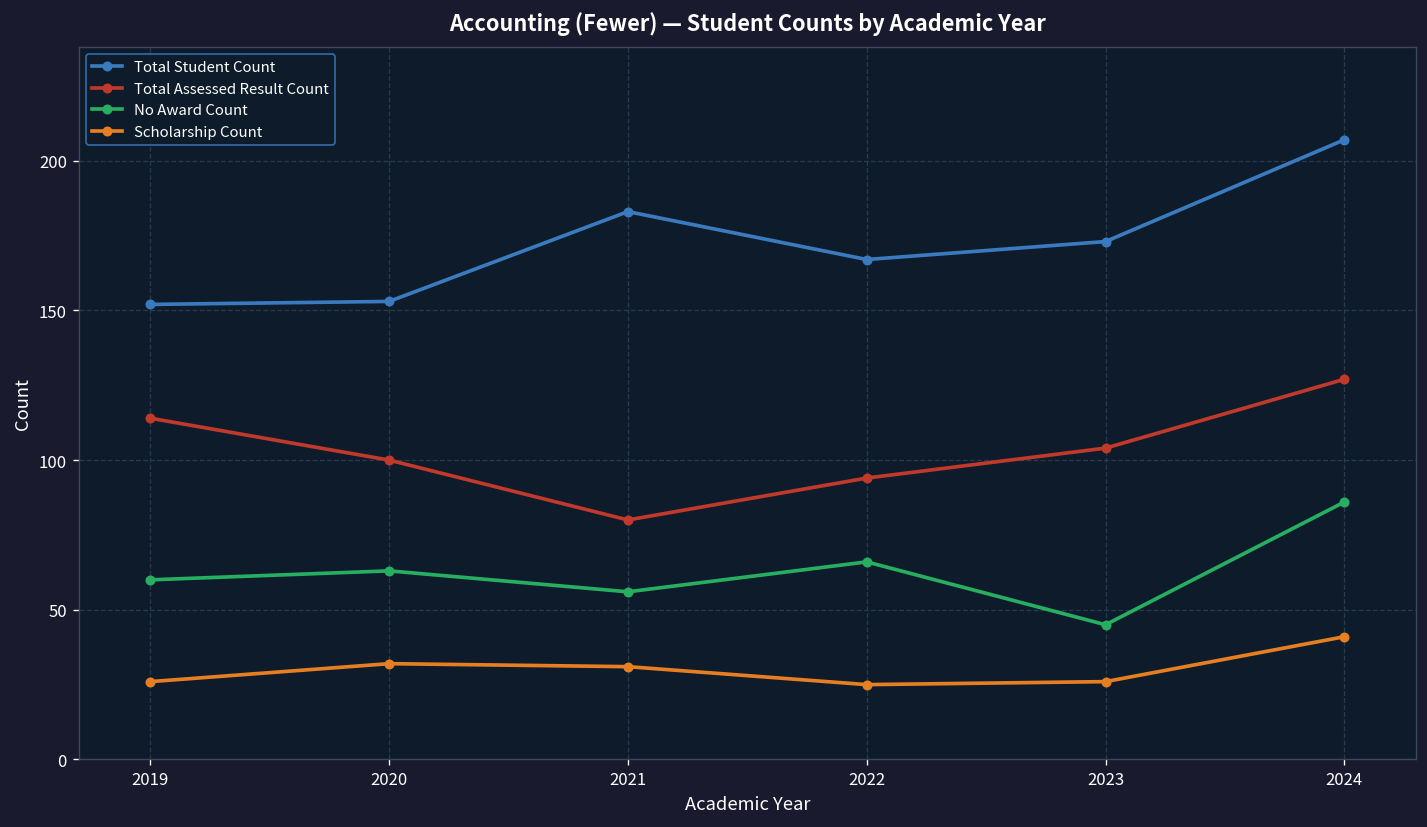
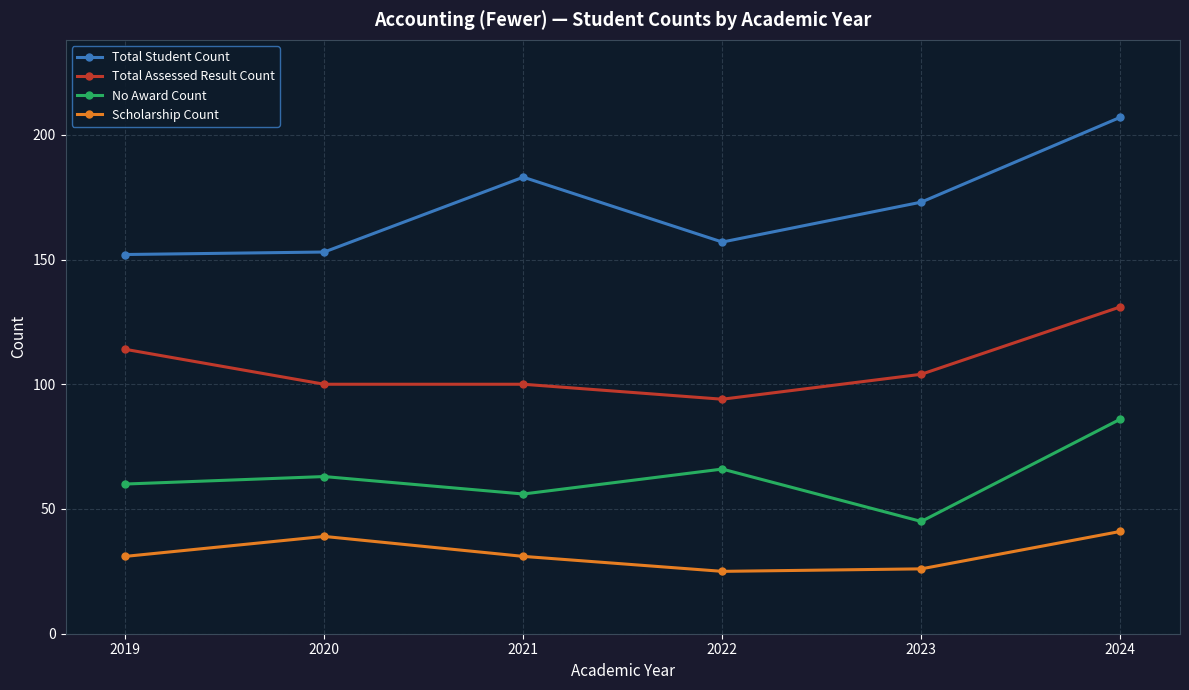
Scholarship Count, 2019: 26 -> 31
Scholarship Count, 2020: 32 -> 39
Total Assessed Result Count, 2021: 80 -> 100
Total Student Count, 2022: 167 -> 157
Total Assessed Result Count, 2024: 127 -> 131
